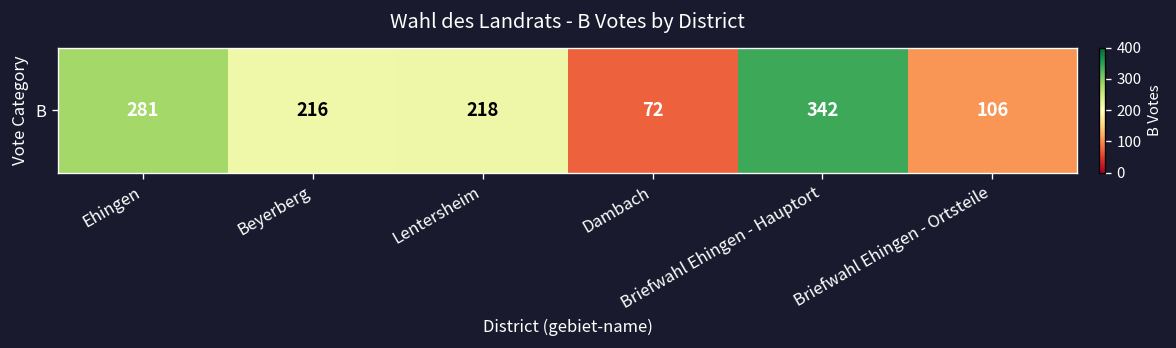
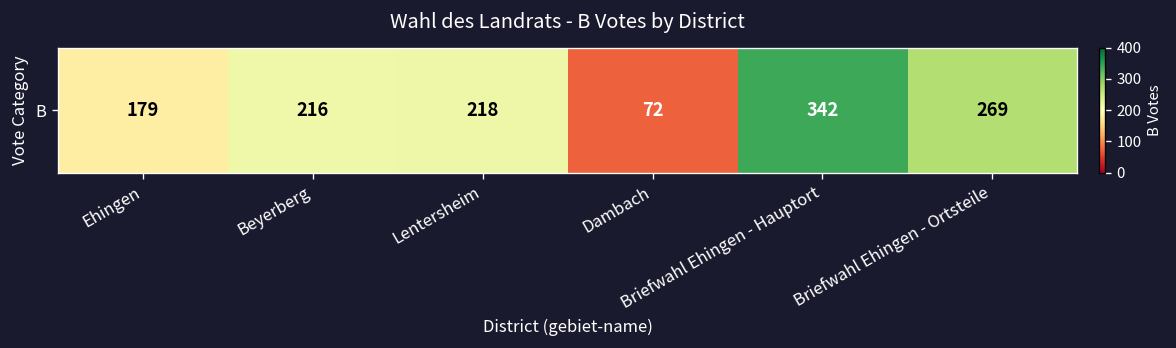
B, Ehingen: 281 -> 179
B, Briefwahl Ehingen - Ortsteile: 106 -> 269
